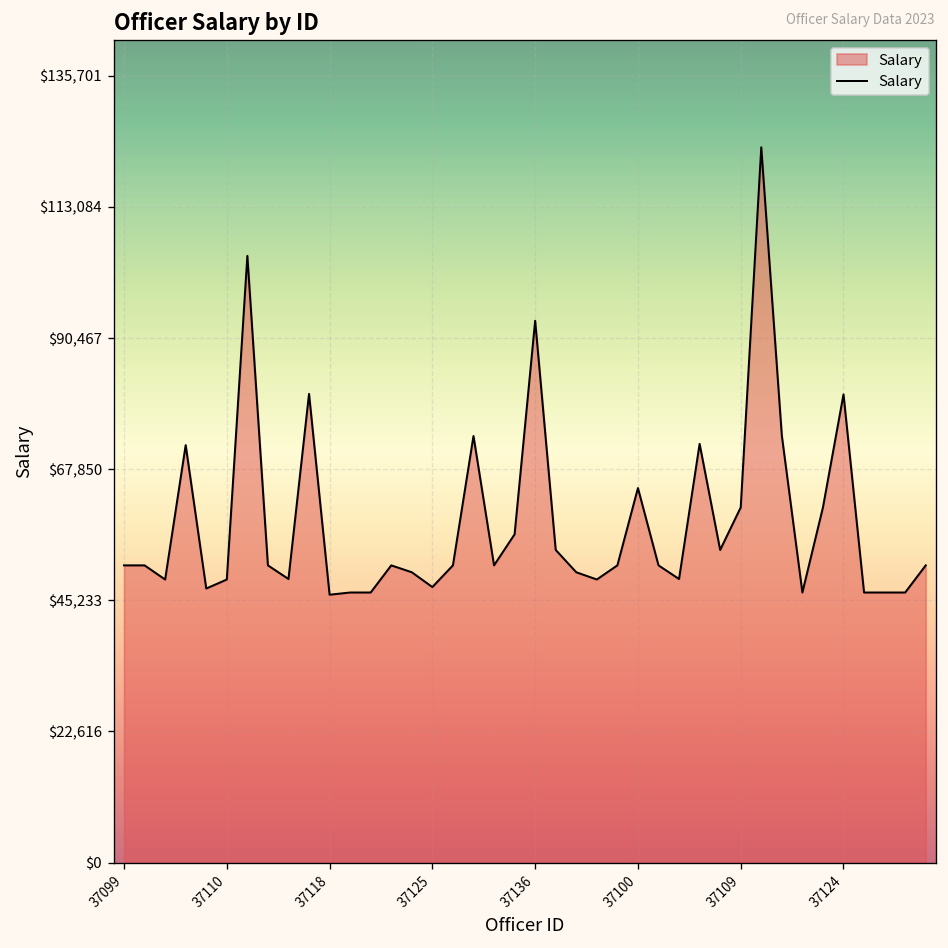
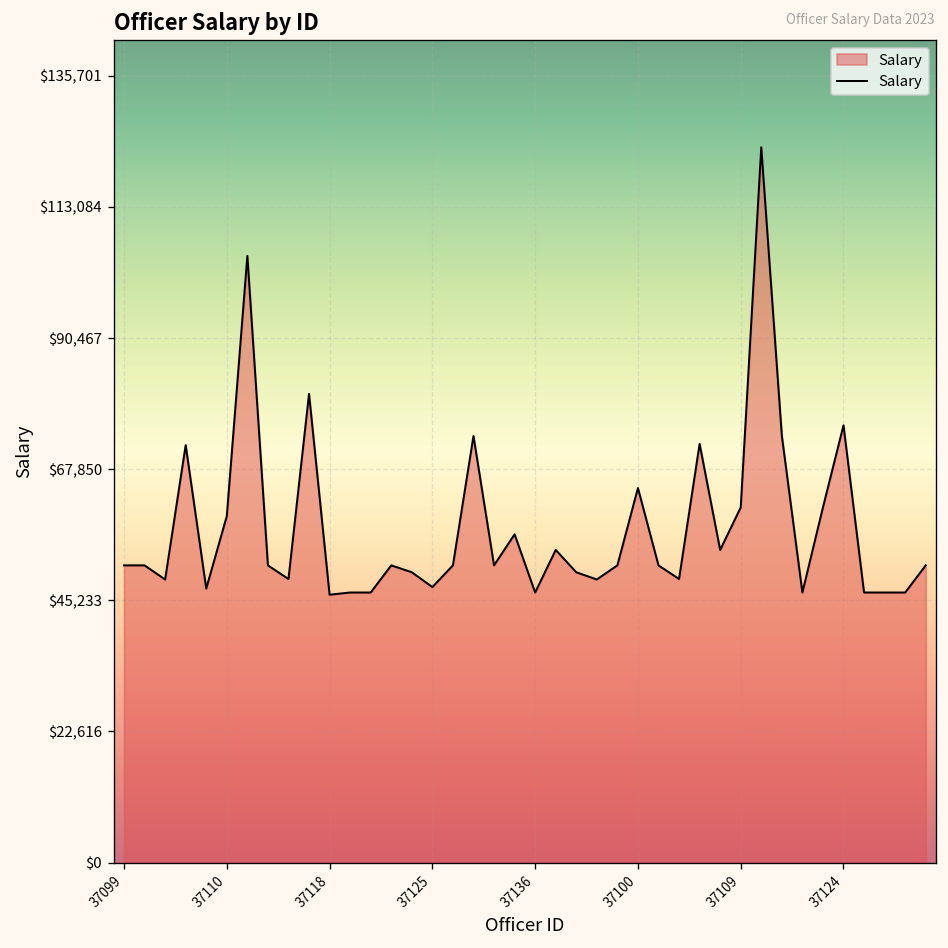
37110: $49,000 -> $60,000
37136: $93,000 -> $47,000
37124: $81,000 -> $75,000
